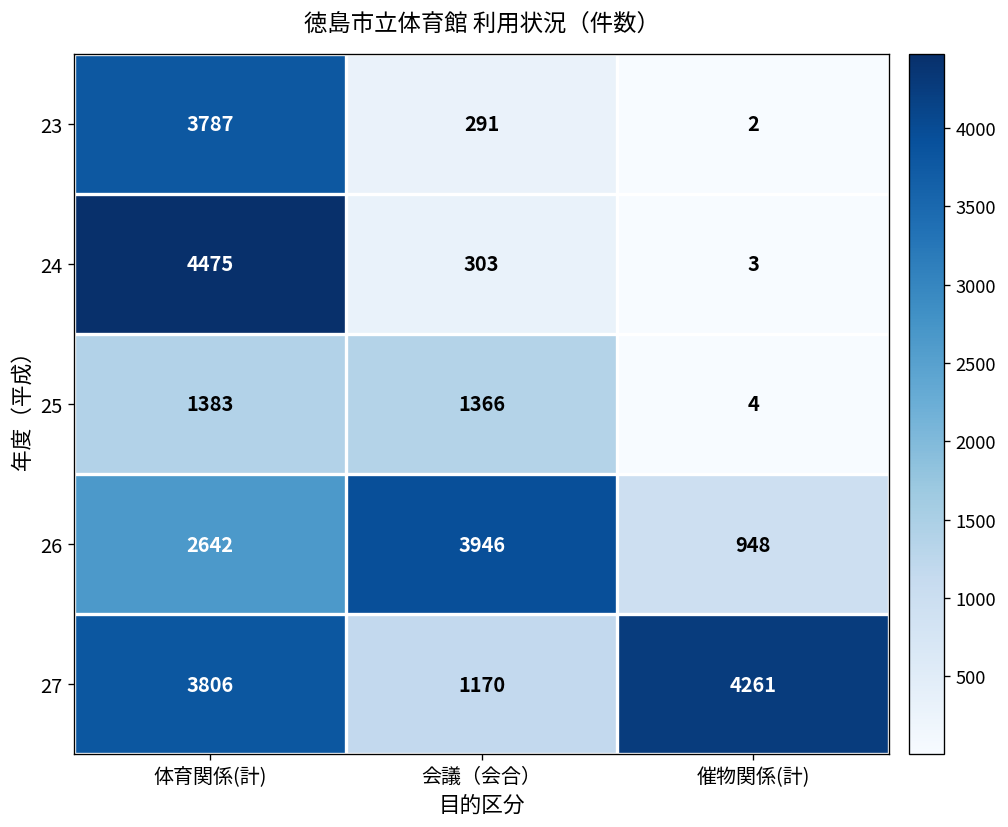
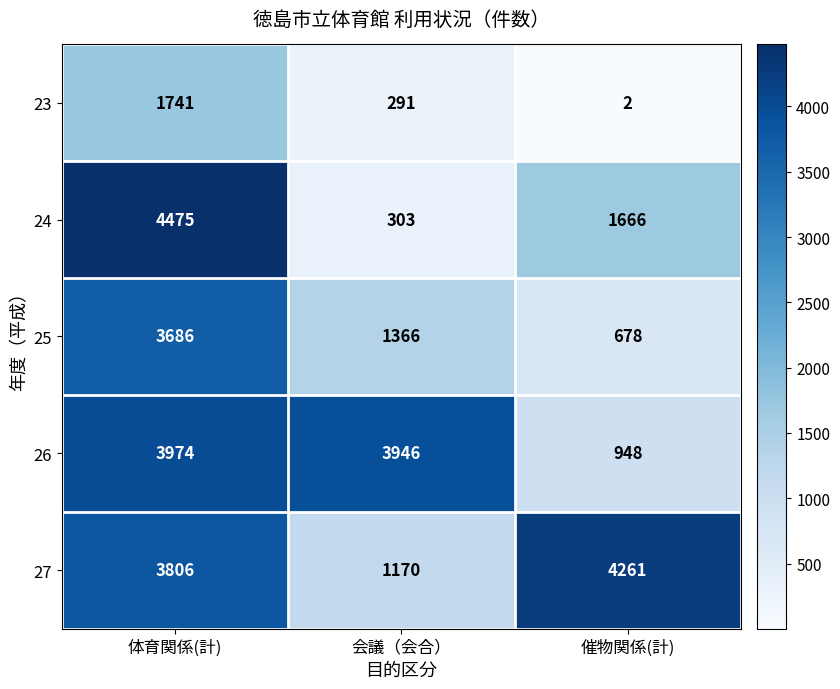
23, 体育関係(計): 3787 -> 1741
24, 催物関係(計): 3 -> 1666
25, 体育関係(計): 1383 -> 3686
25, 催物関係(計): 4 -> 678
26, 体育関係(計): 2642 -> 3974
